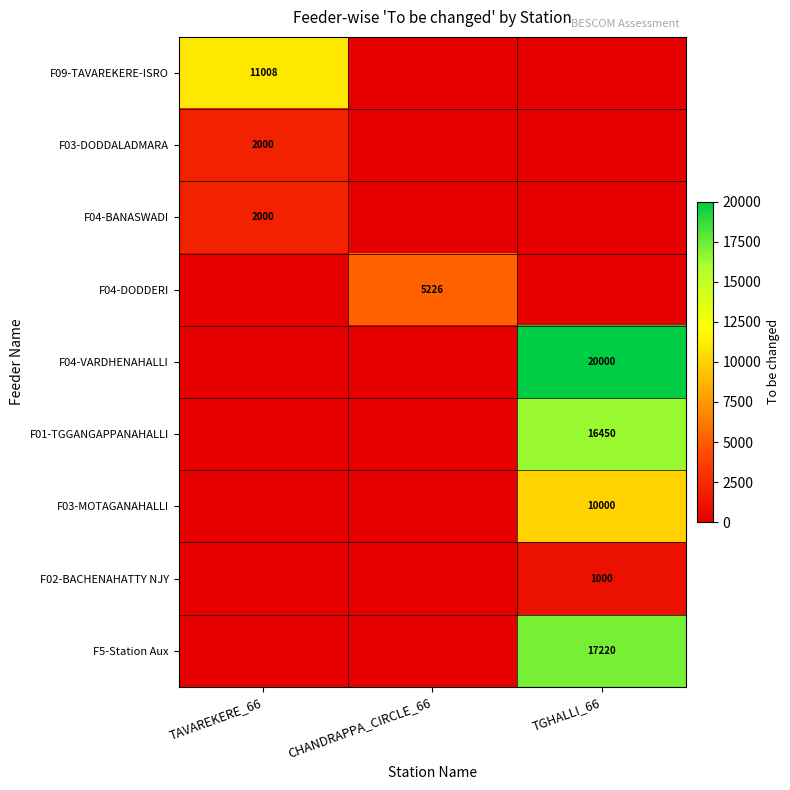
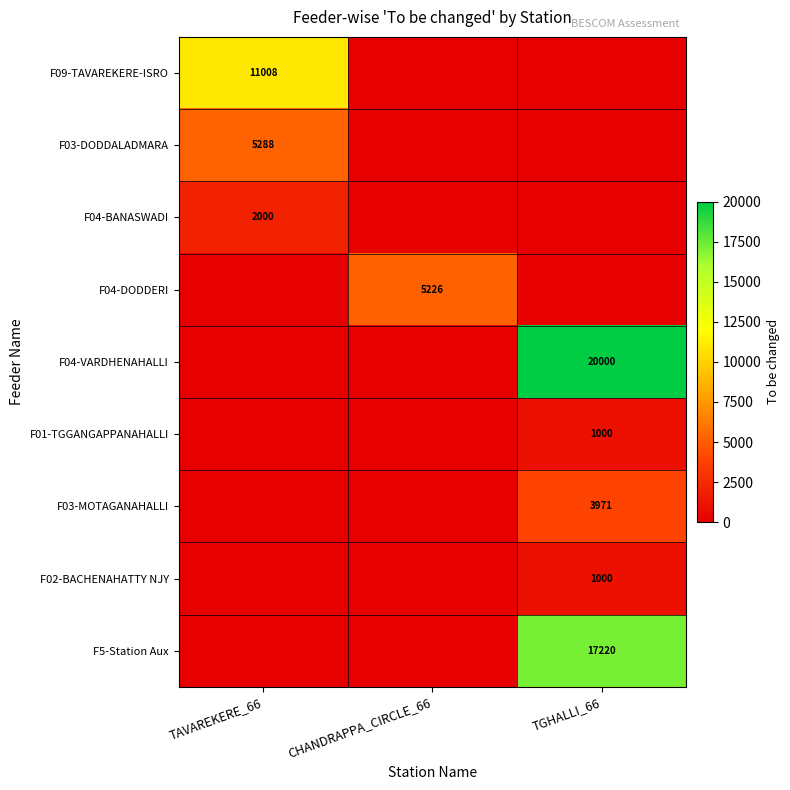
F03-DODDALADMARA, TAVAREKERE_66: 2000 -> 5288
F01-TGGANGAPPANAHALLI, TGHALLI_66: 16450 -> 1000
F03-MOTAGANAHALLI, TGHALLI_66: 10000 -> 3971
